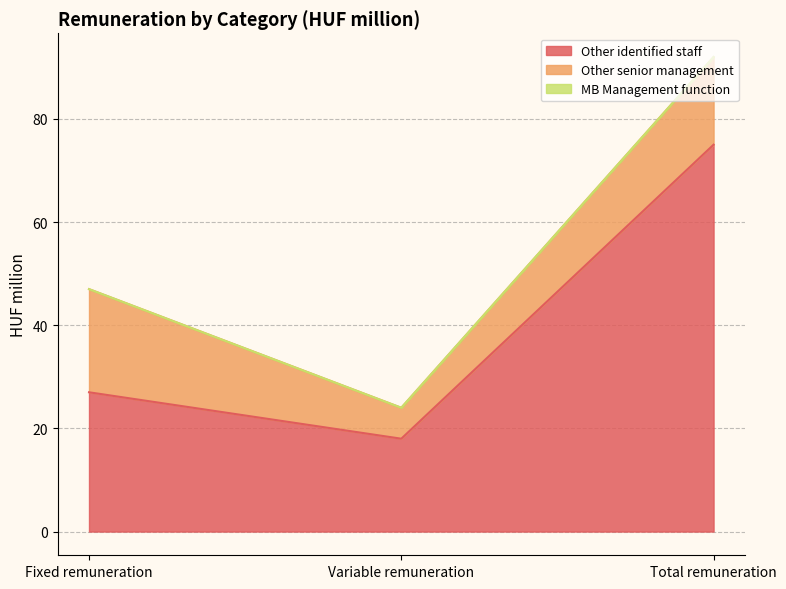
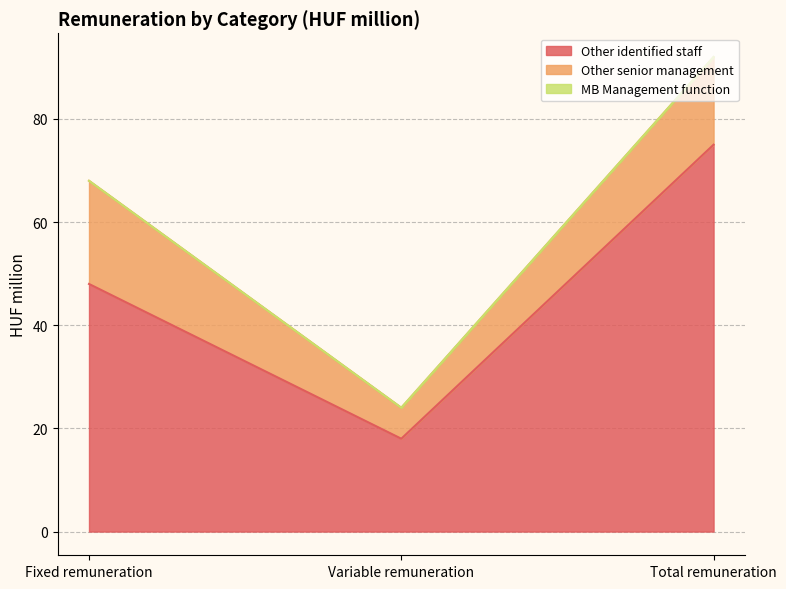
Other identified staff, Fixed remuneration: 27 -> 48
